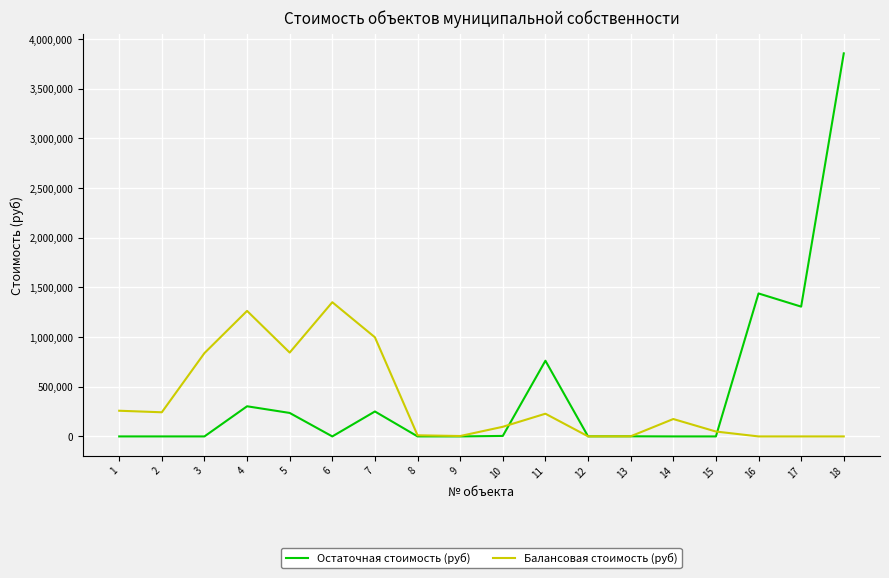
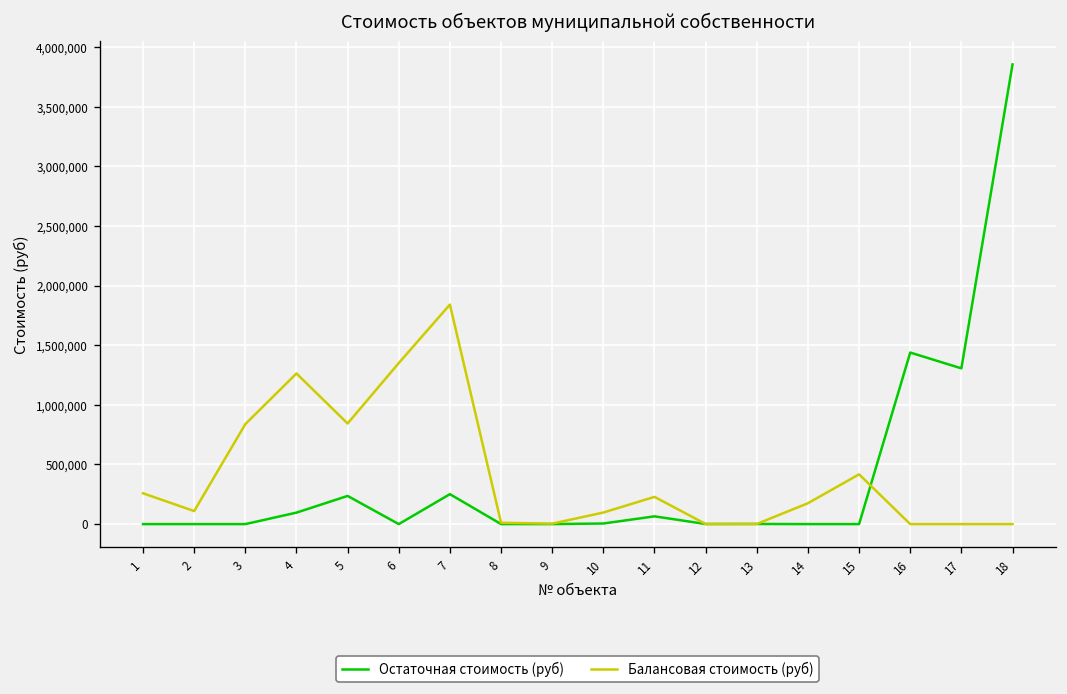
Балансовая стоимость (руб), 2: 200,000 -> 100,000
Остаточная стоимость (руб), 4: 300,000 -> 100,000
Балансовая стоимость (руб), 7: 1,000,000 -> 1,800,000
Остаточная стоимость (руб), 11: 800,000 -> 100,000
Балансовая стоимость (руб), 15: 0 -> 400,000
